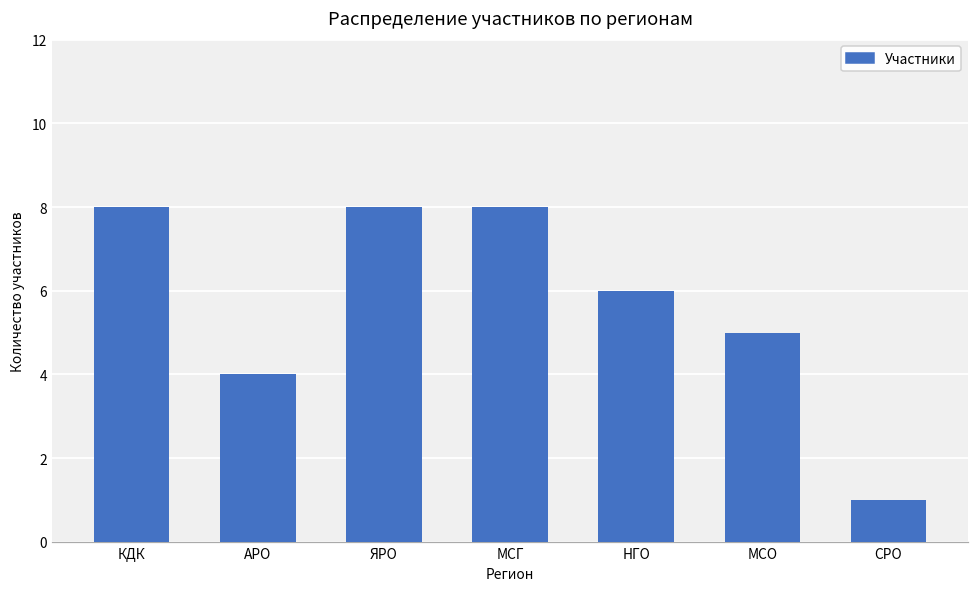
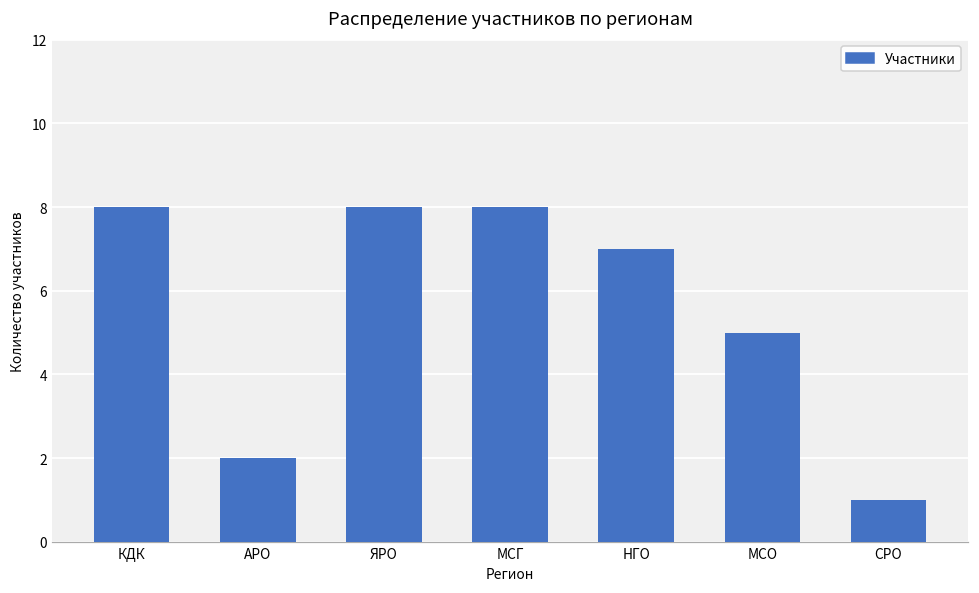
АРО: 4 -> 2
НГО: 6 -> 7
